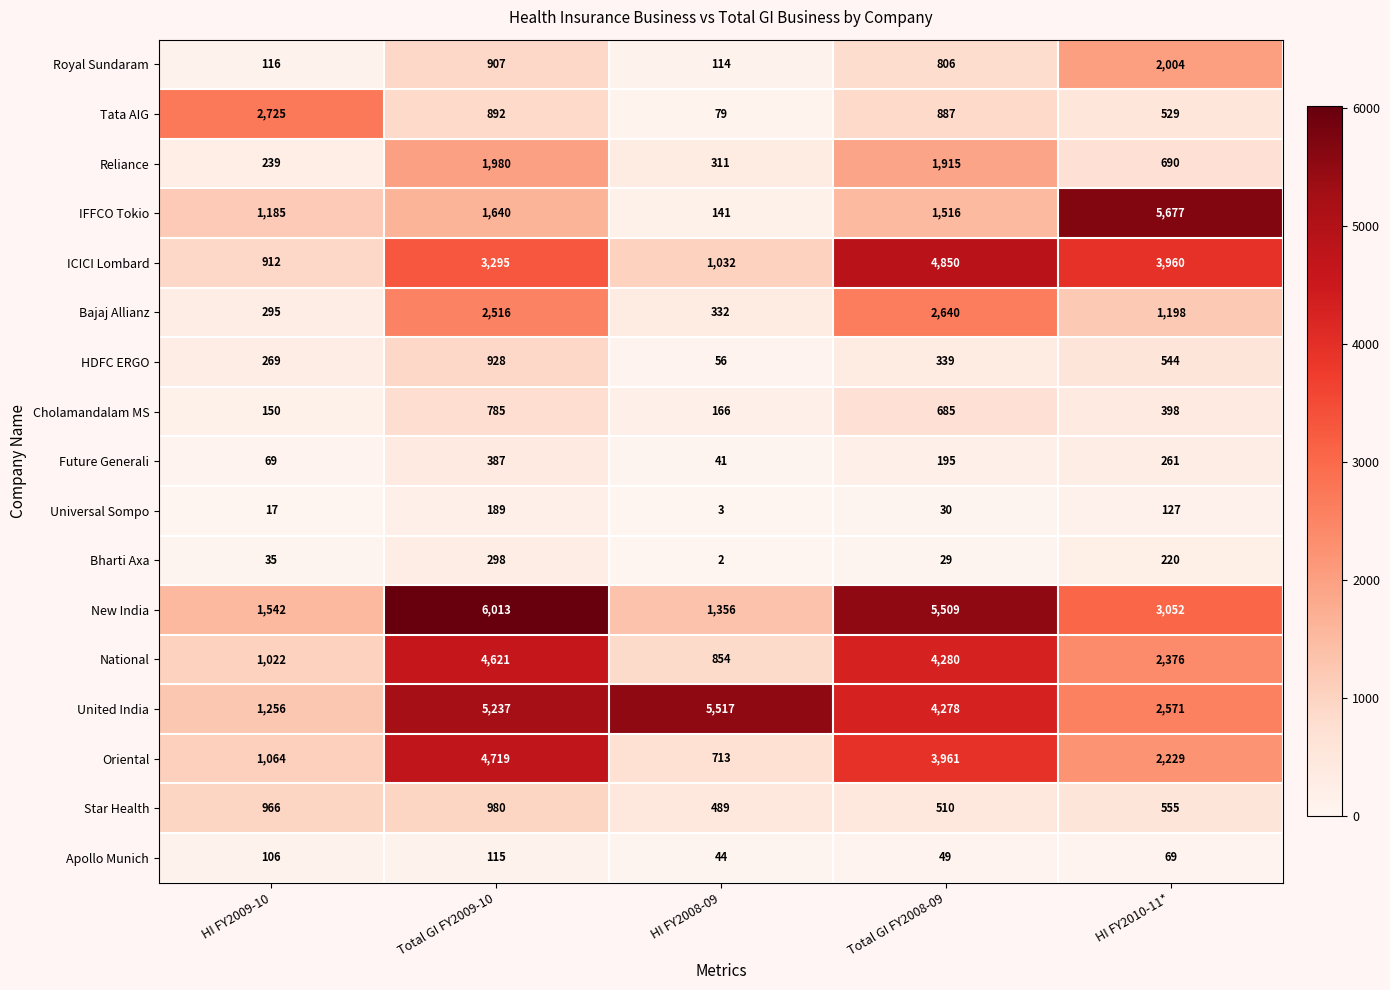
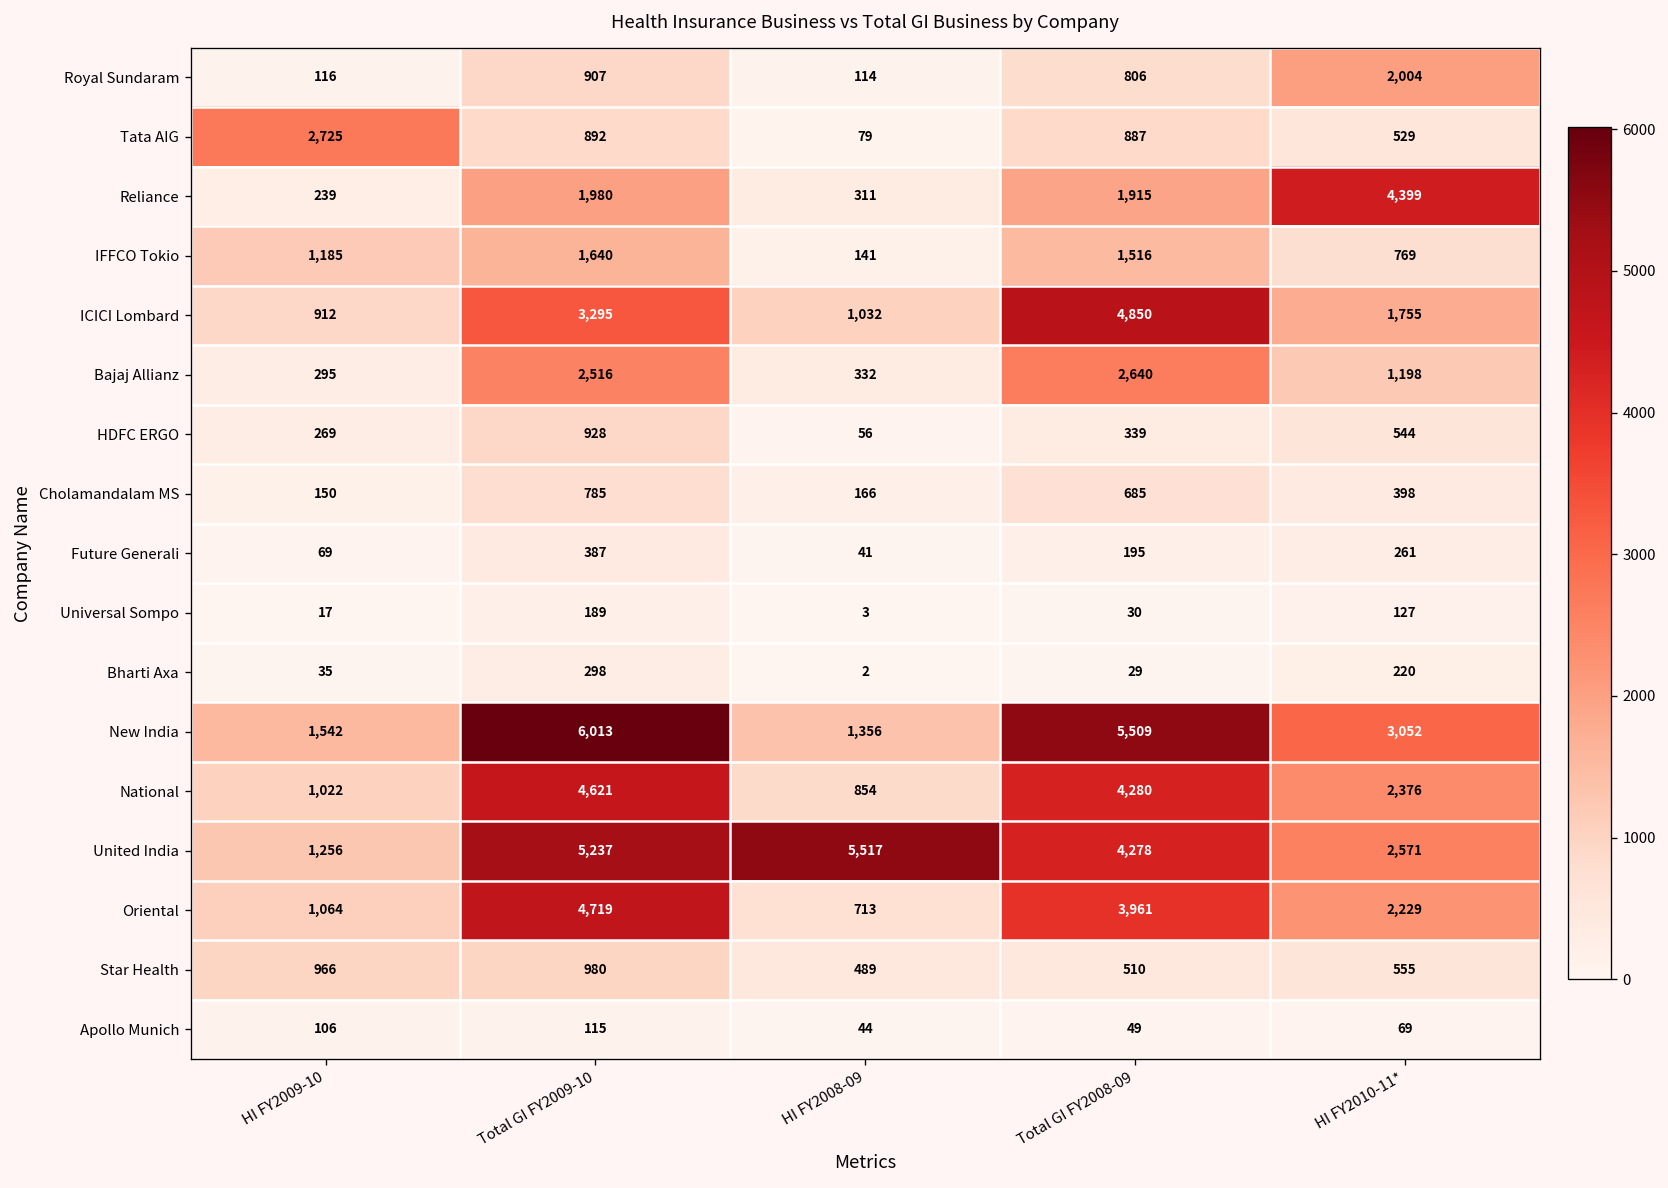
Reliance, HI FY2010-11*: 690 -> 4,399
IFFCO Tokio, HI FY2010-11*: 5,677 -> 769
ICICI Lombard, HI FY2010-11*: 3,960 -> 1,755
